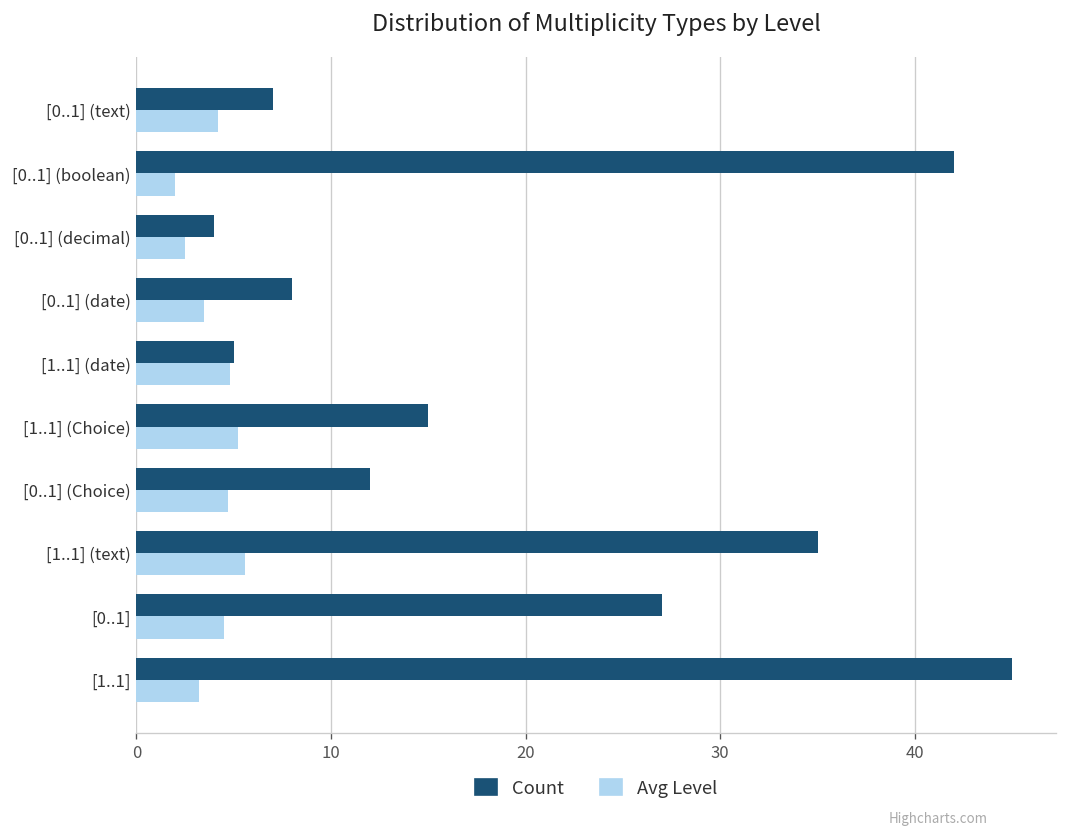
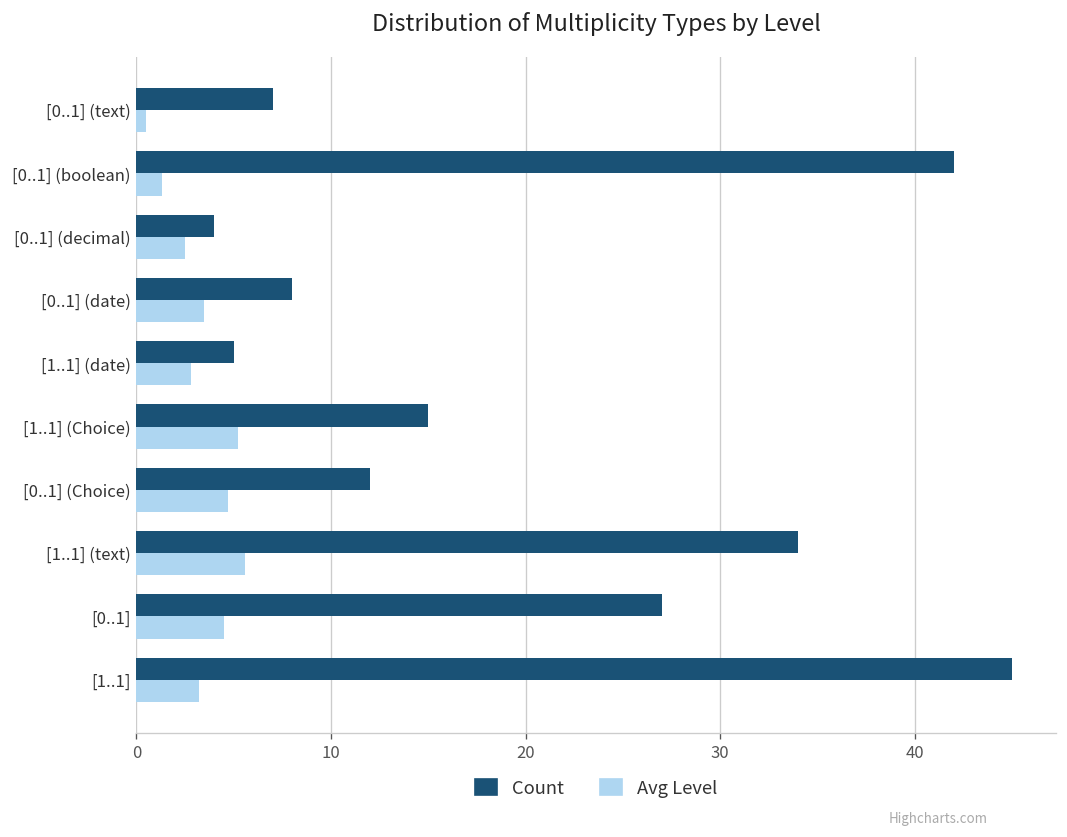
Avg Level, [0..1] (text): 4.2 -> 0.5
Avg Level, [0..1] (boolean): 2.0 -> 1.3
Avg Level, [1..1] (date): 4.8 -> 2.8
Count, [1..1] (text): 35 -> 34
